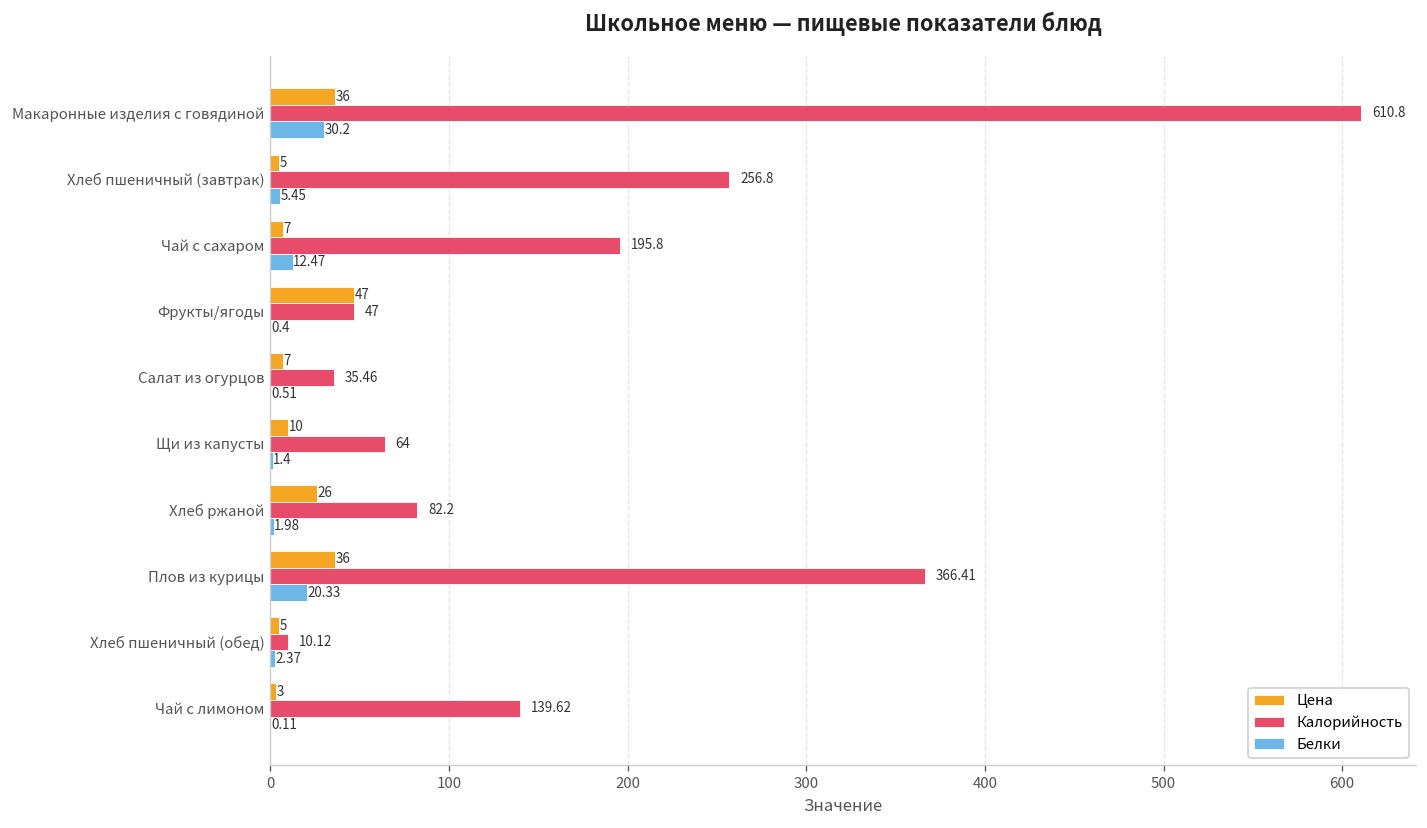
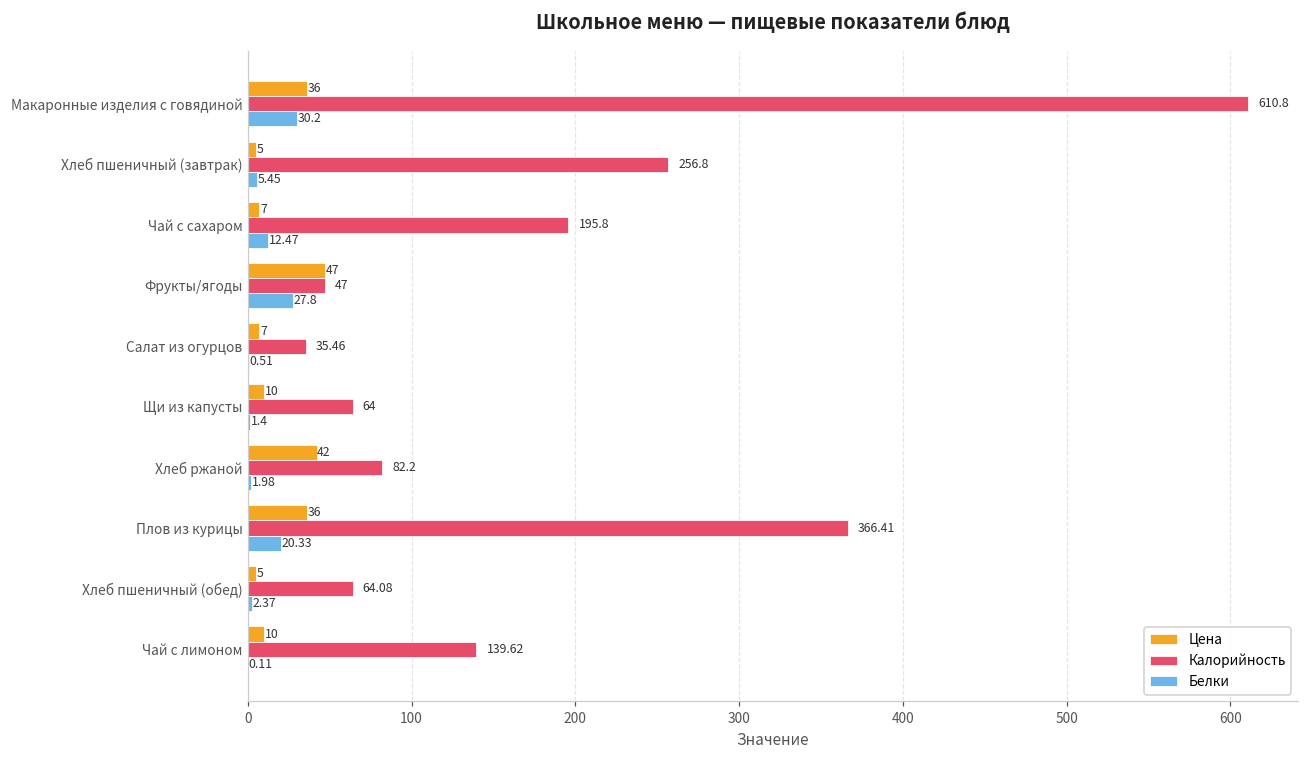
Белки, Фрукты/ягоды: 0.4 -> 27.8
Цена, Хлеб ржаной: 26 -> 42
Калорийность, Хлеб пшеничный (обед): 10.12 -> 64.08
Цена, Чай с лимоном: 3 -> 10
